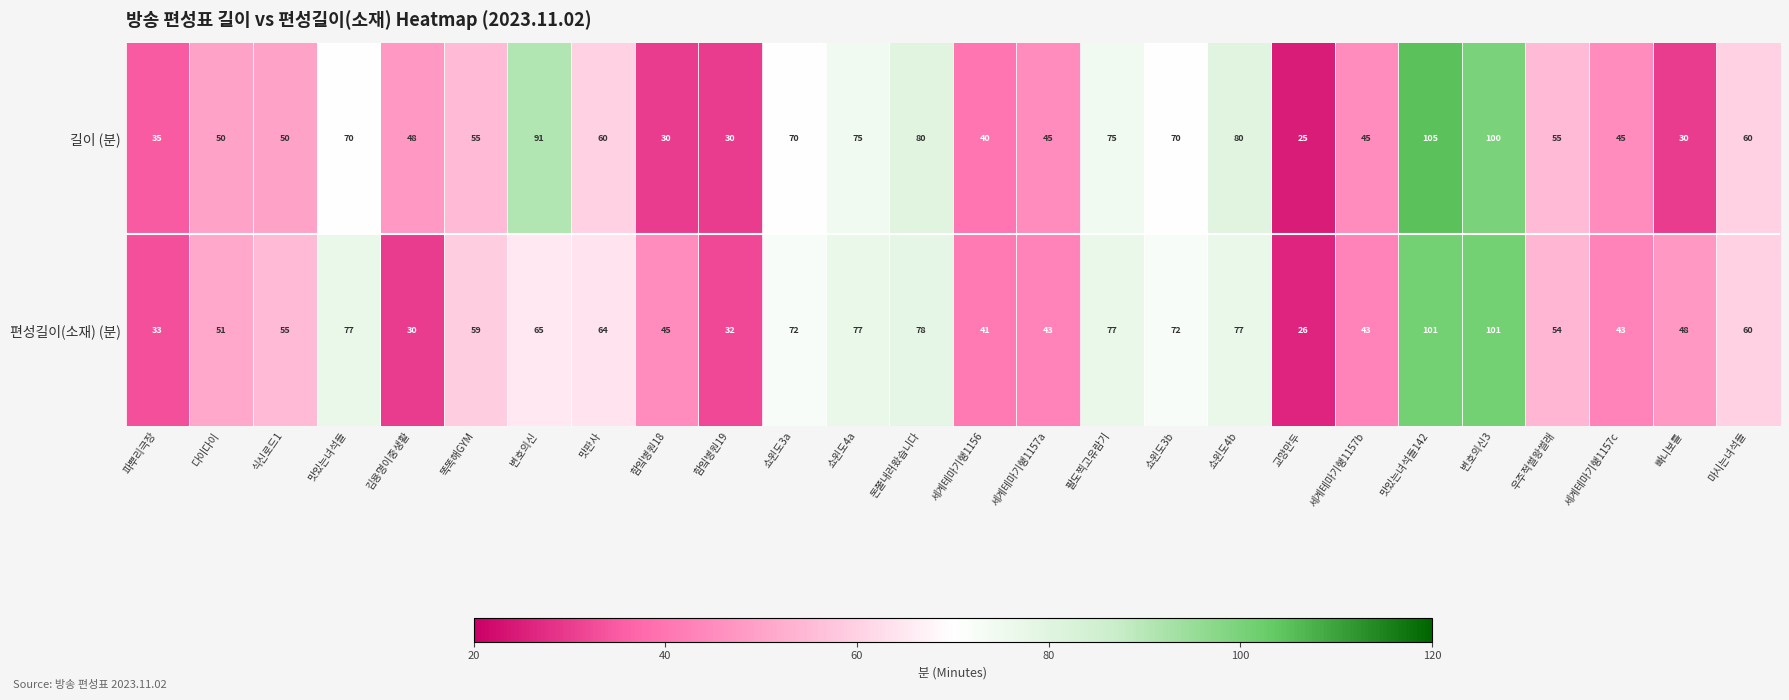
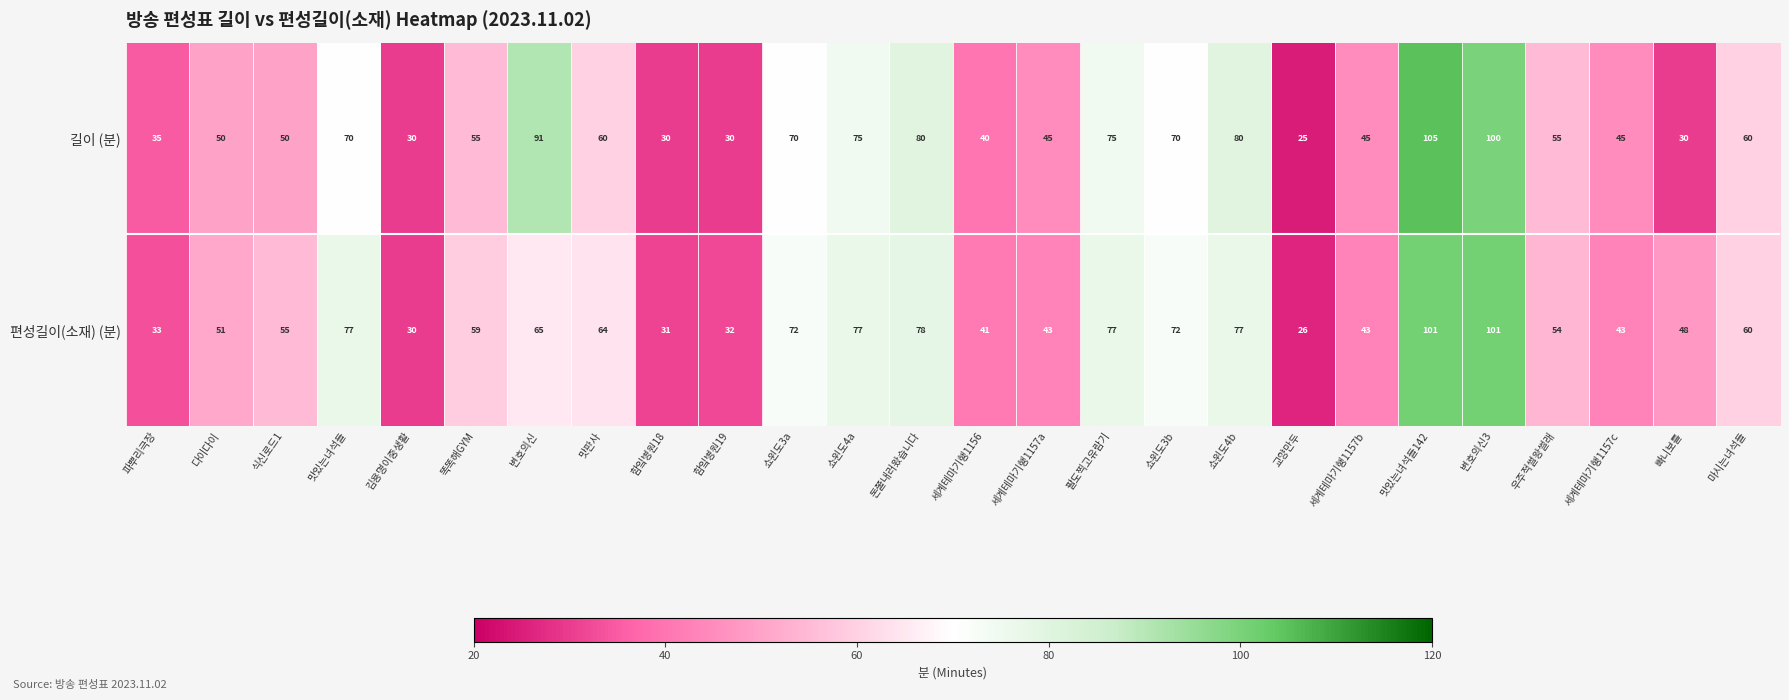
길이 (분), 김용명이중생활: 48 -> 30
편성길이(소재) (분), 함잌병원18: 45 -> 31
